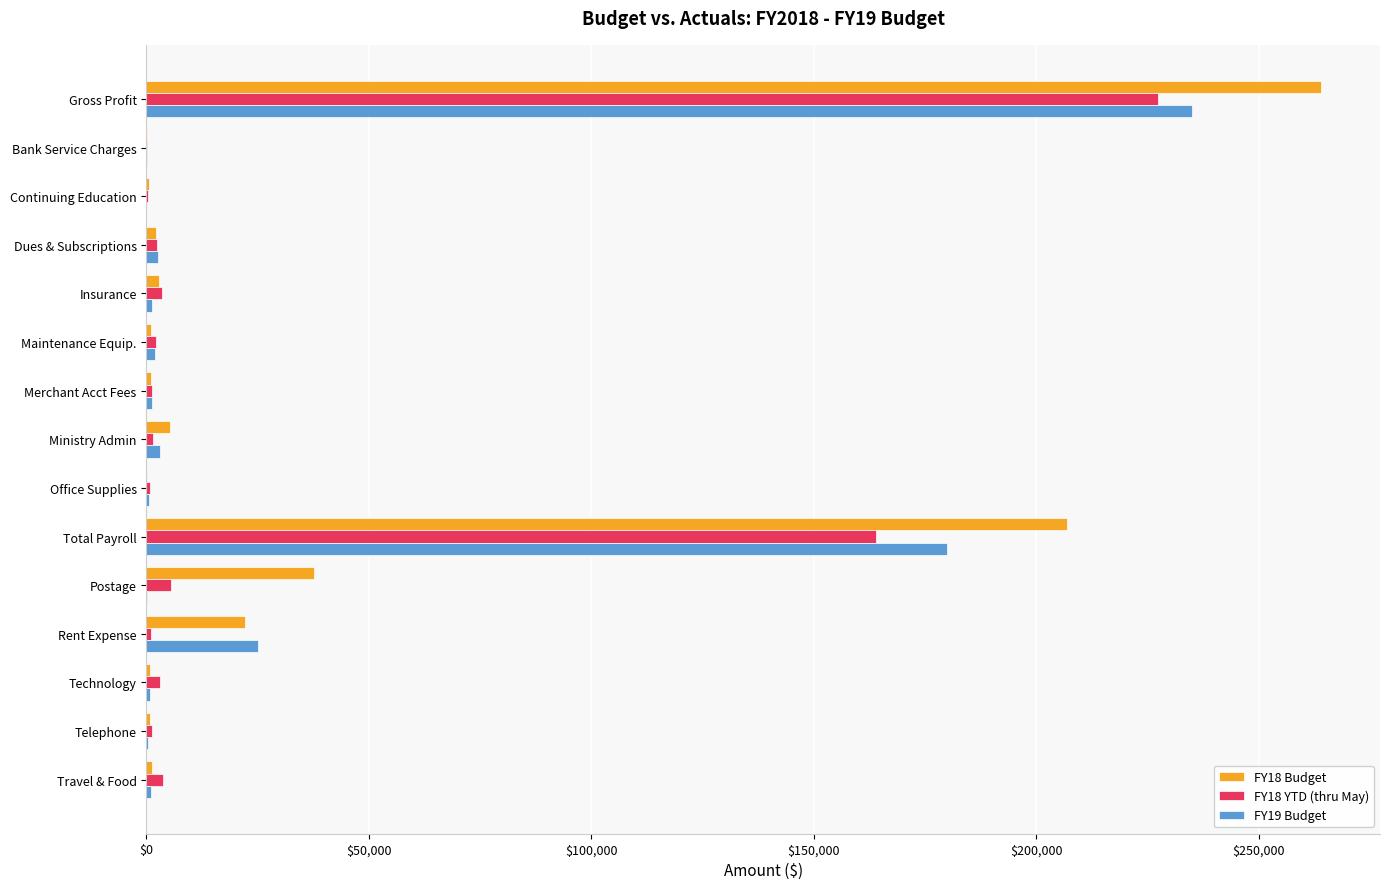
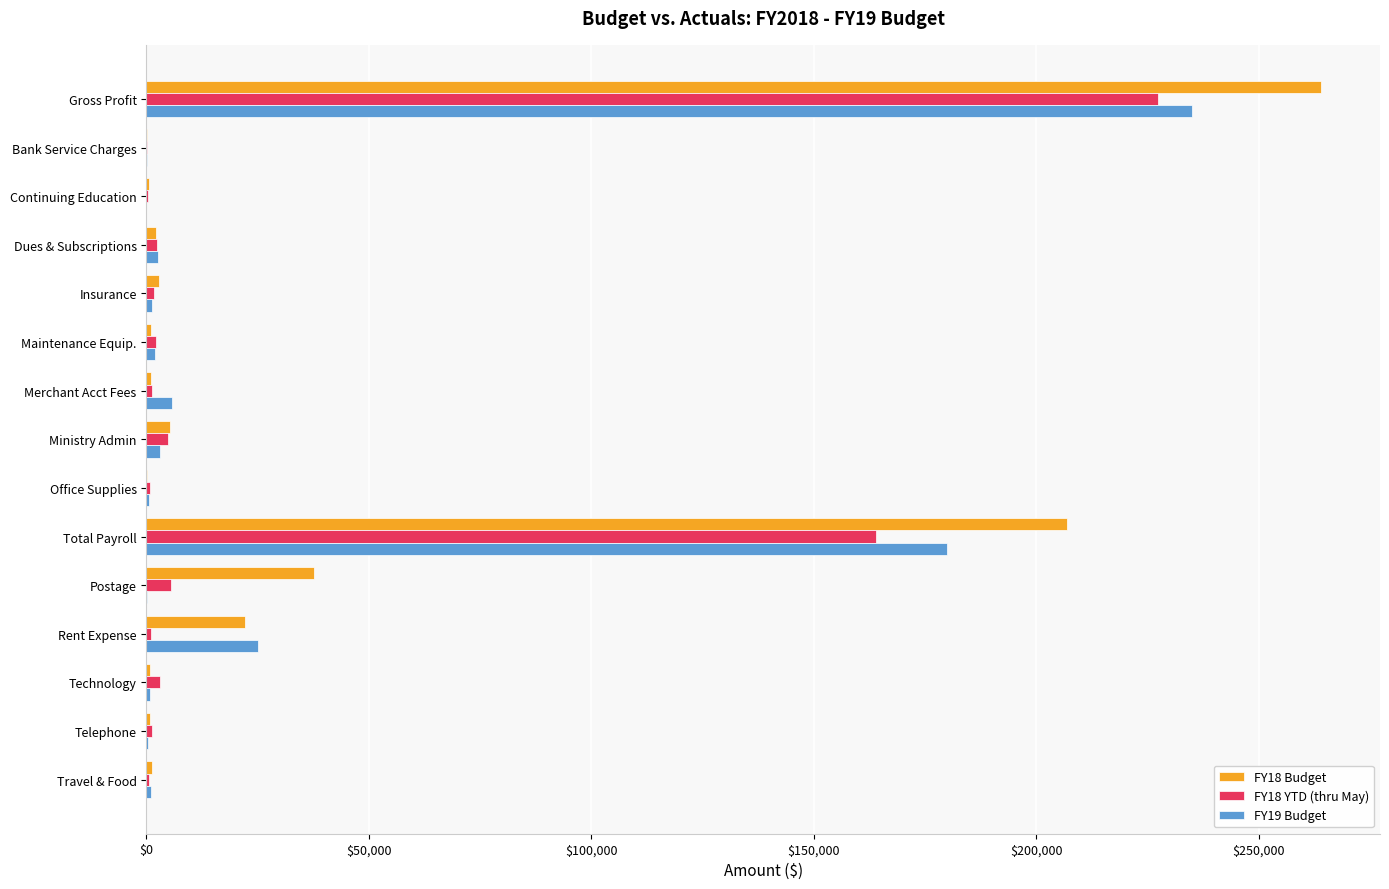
FY18 YTD (thru May), Insurance: $4,000 -> $2,000
FY19 Budget, Merchant Acct Fees: $1,000 -> $6,000
FY18 YTD (thru May), Ministry Admin: $2,000 -> $5,000
FY18 YTD (thru May), Travel & Food: $4,000 -> $0
